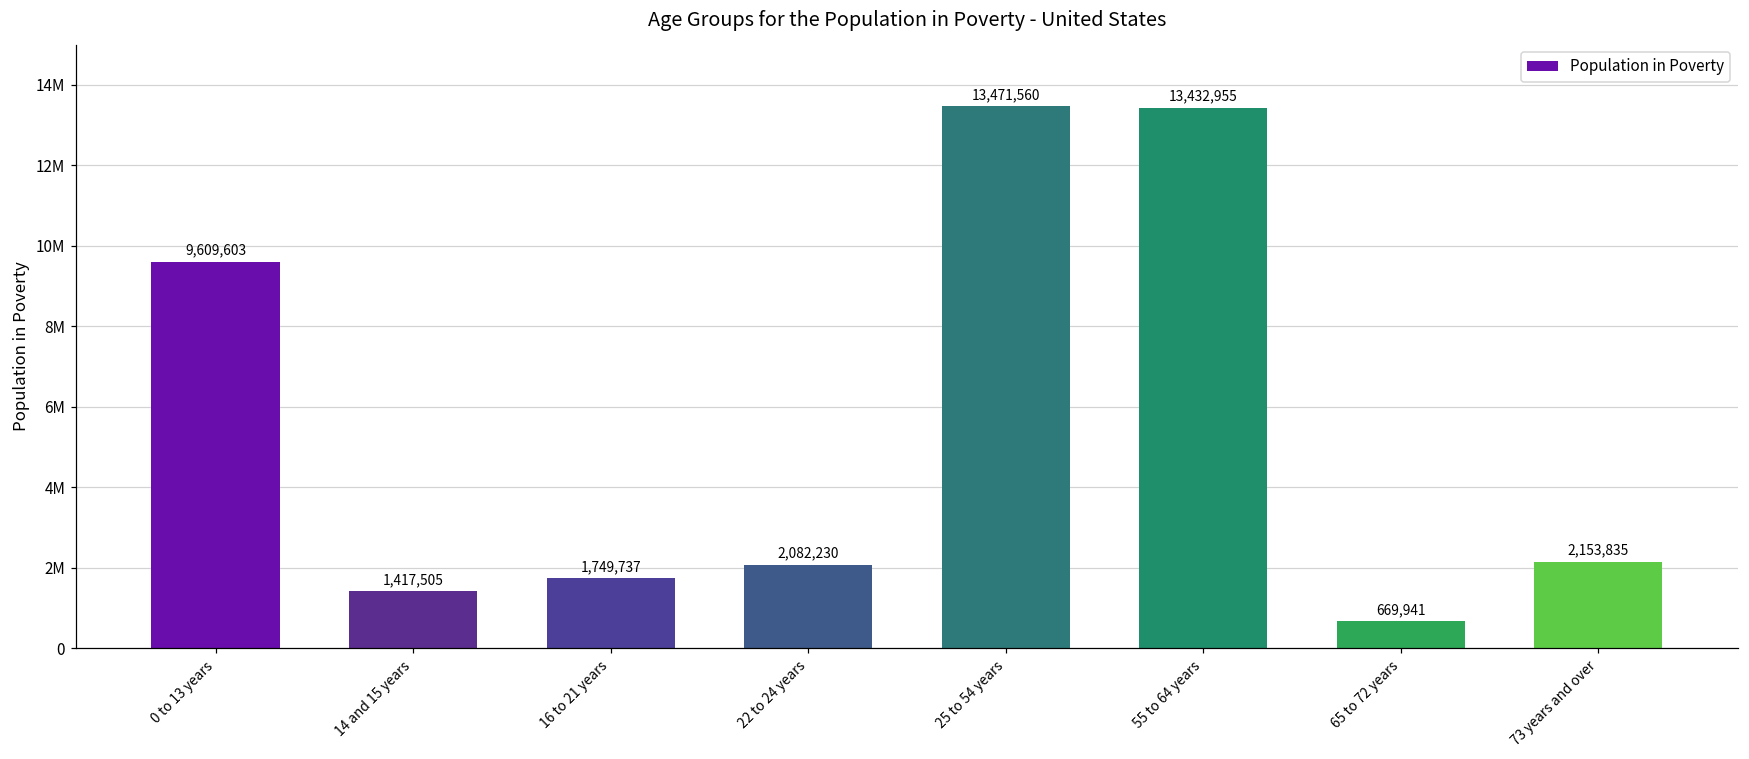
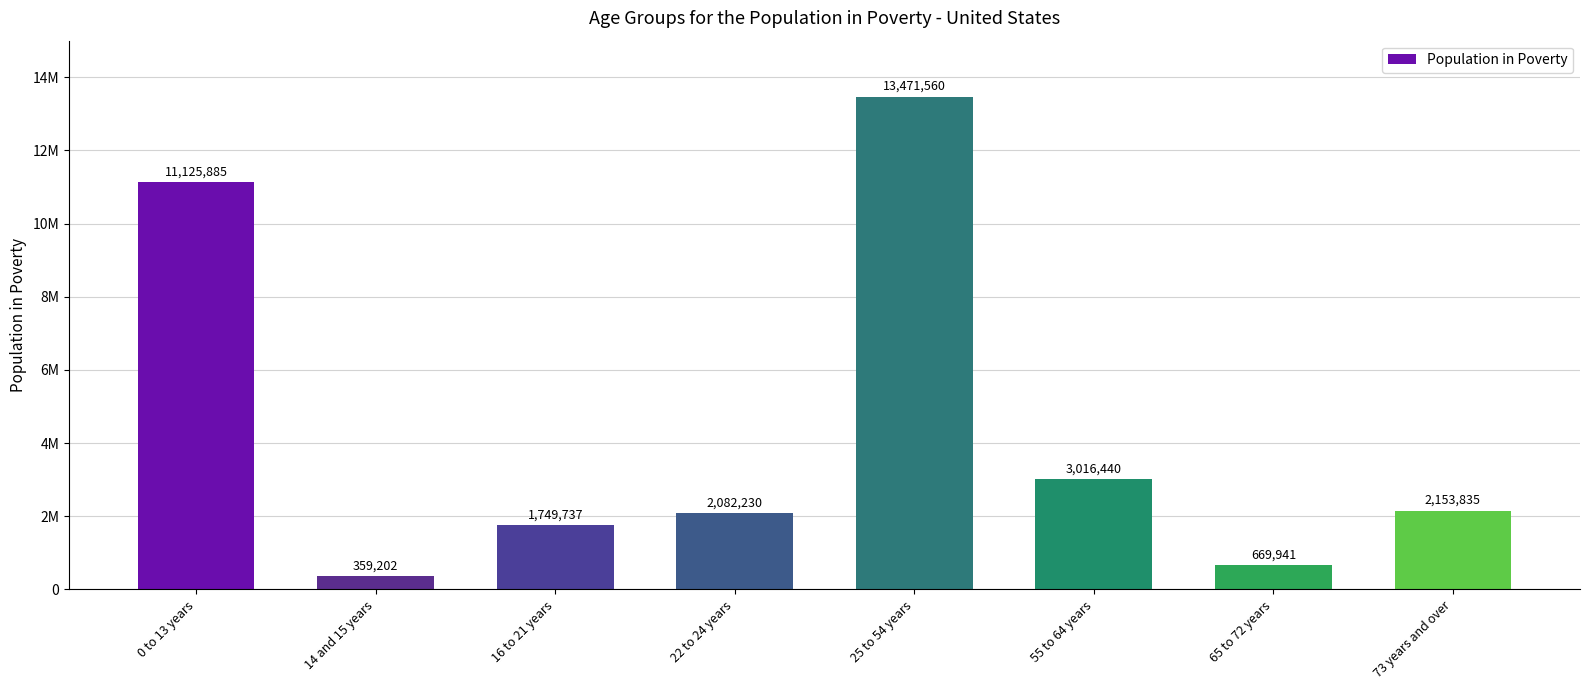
0 to 13 years: 9,609,603 -> 11,125,885
14 and 15 years: 1,417,505 -> 359,202
55 to 64 years: 13,432,955 -> 3,016,440
